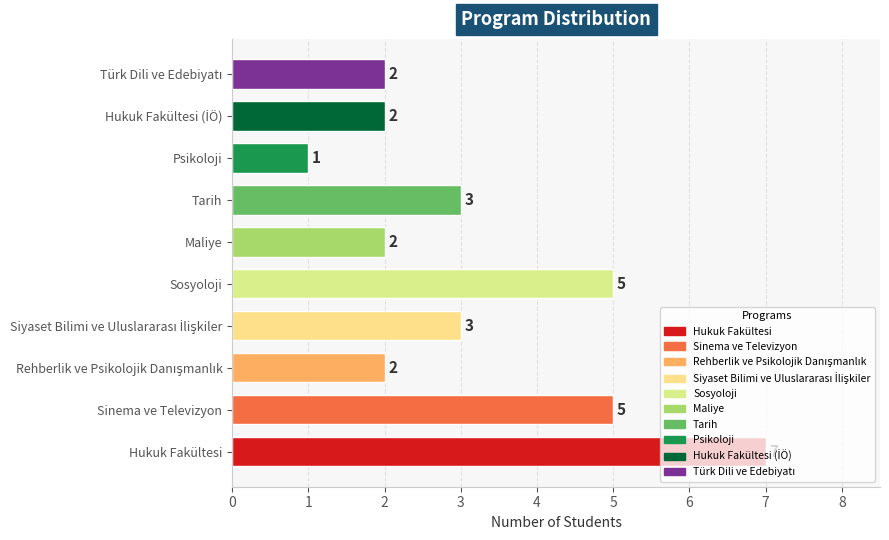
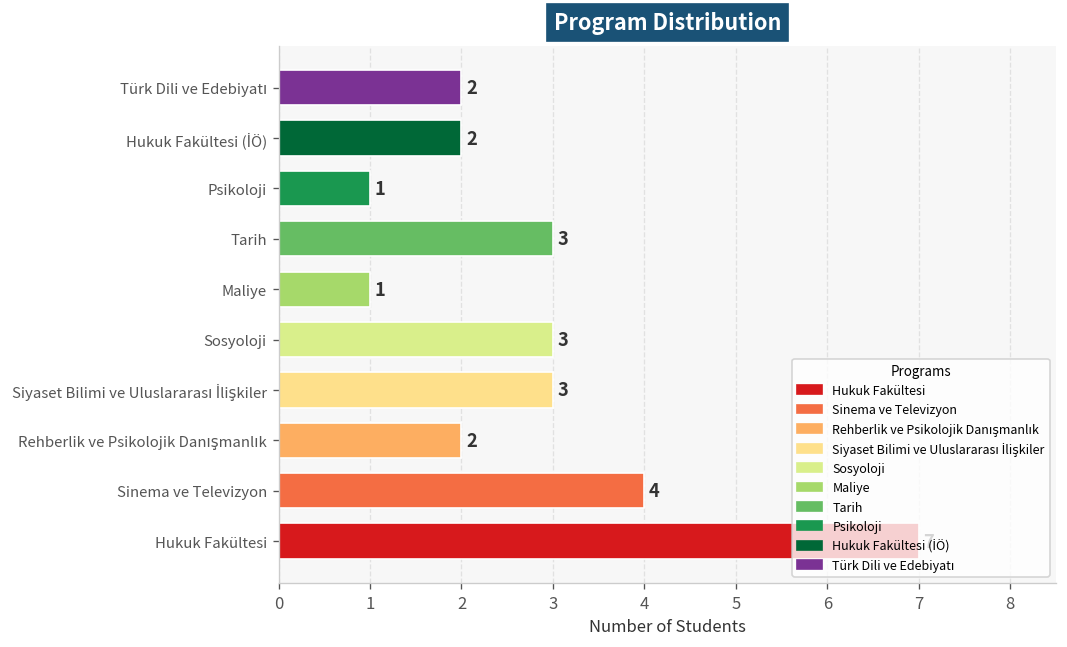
Maliye: 2 -> 1
Sosyoloji: 5 -> 3
Sinema ve Televizyon: 5 -> 4
